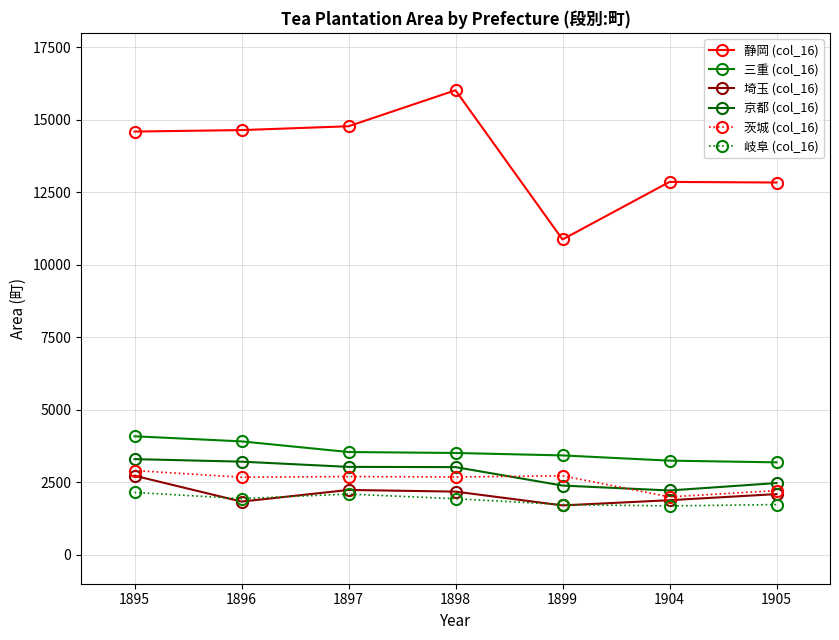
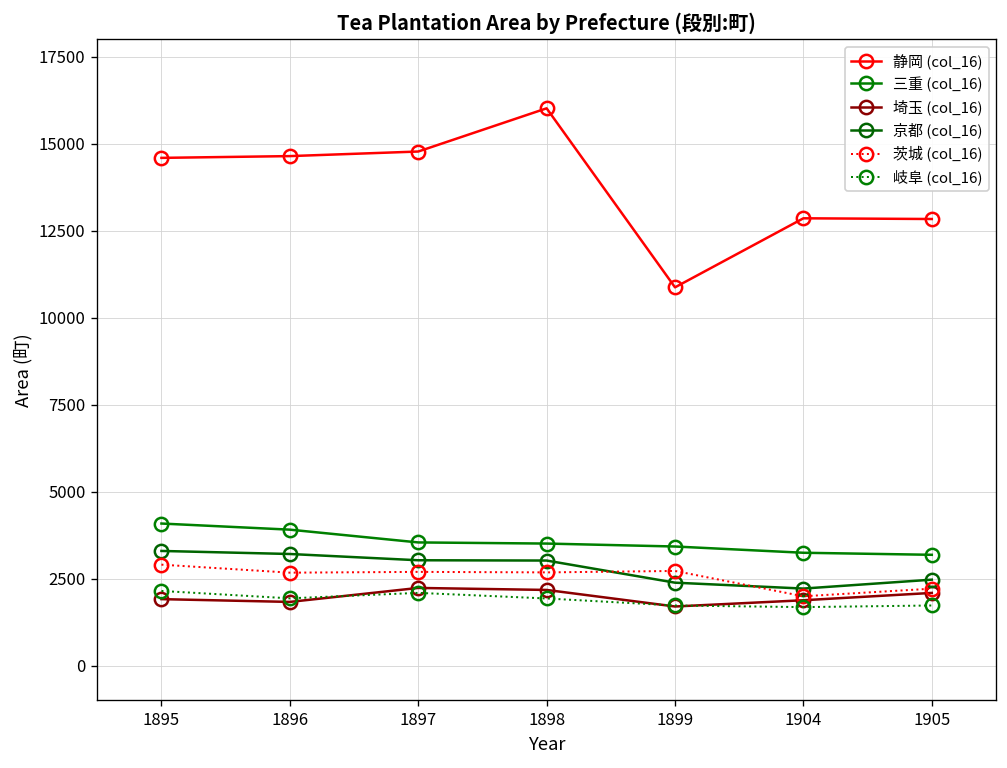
埼玉 (col_16), 1895: 2700 -> 1900
